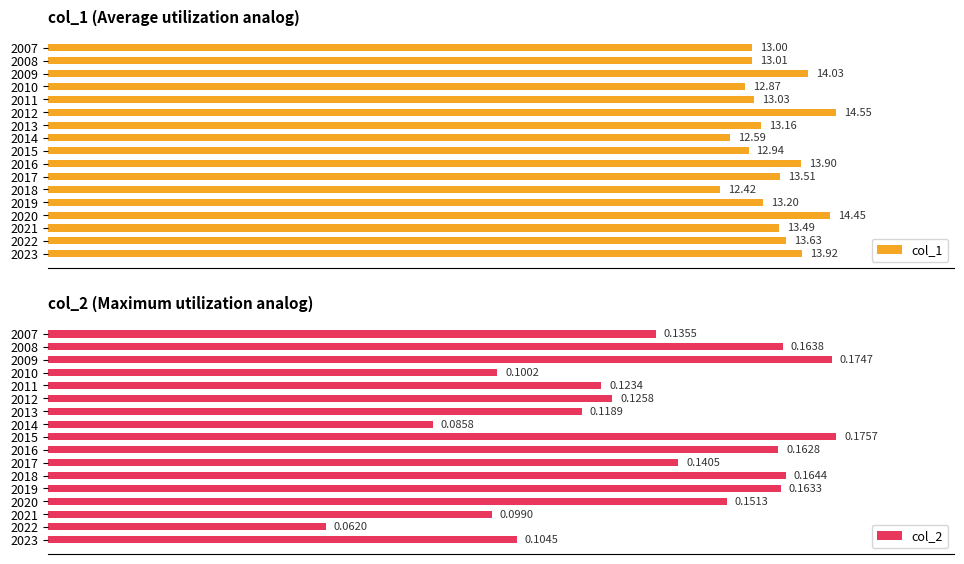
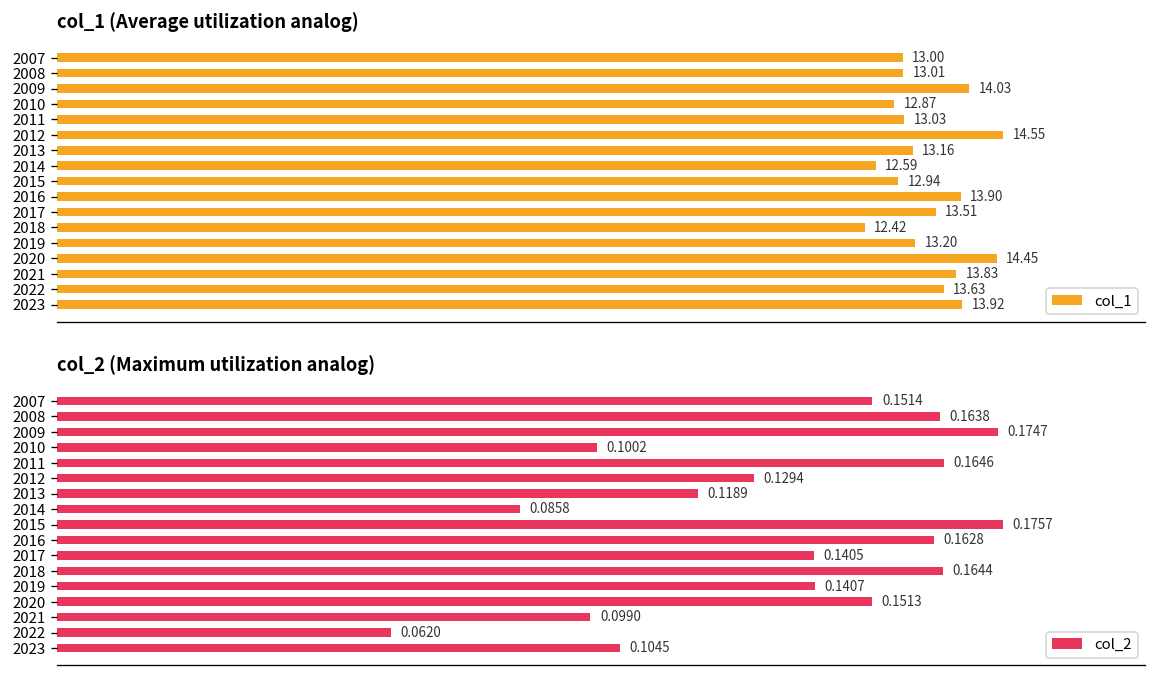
col_1 (Average utilization analog), 2021: 13.49 -> 13.83
col_2 (Maximum utilization analog), 2007: 0.1355 -> 0.1514
col_2 (Maximum utilization analog), 2011: 0.1234 -> 0.1646
col_2 (Maximum utilization analog), 2012: 0.1258 -> 0.1294
col_2 (Maximum utilization analog), 2019: 0.1633 -> 0.1407
